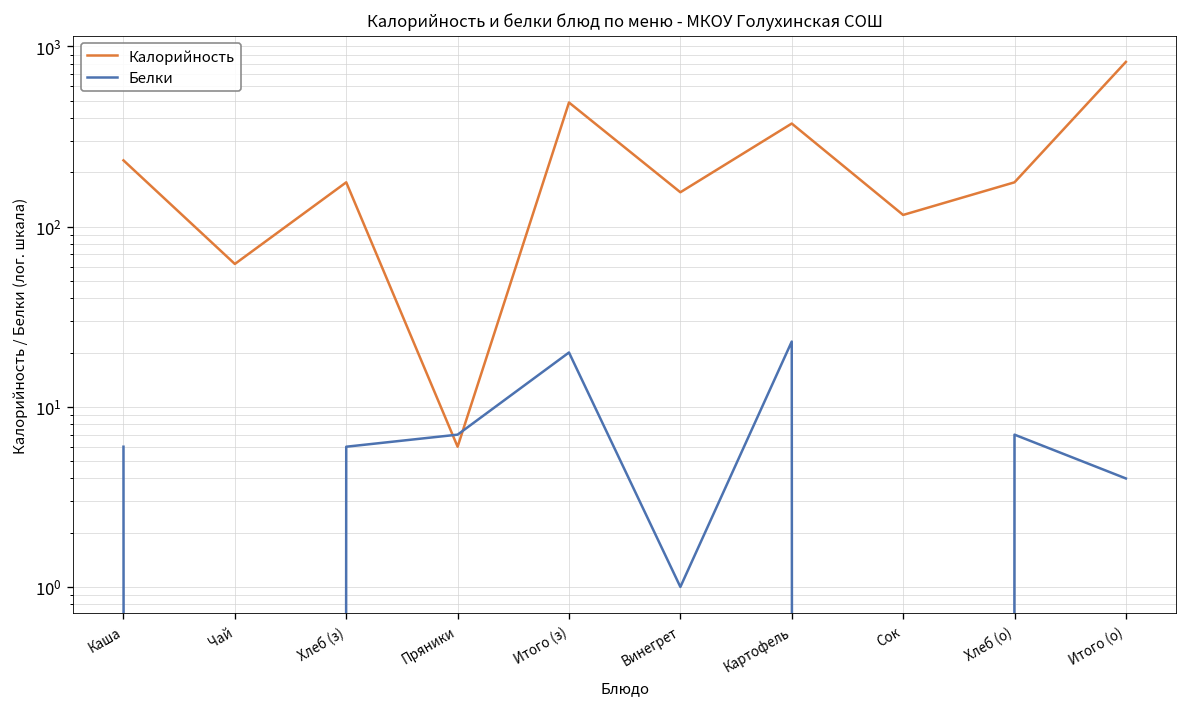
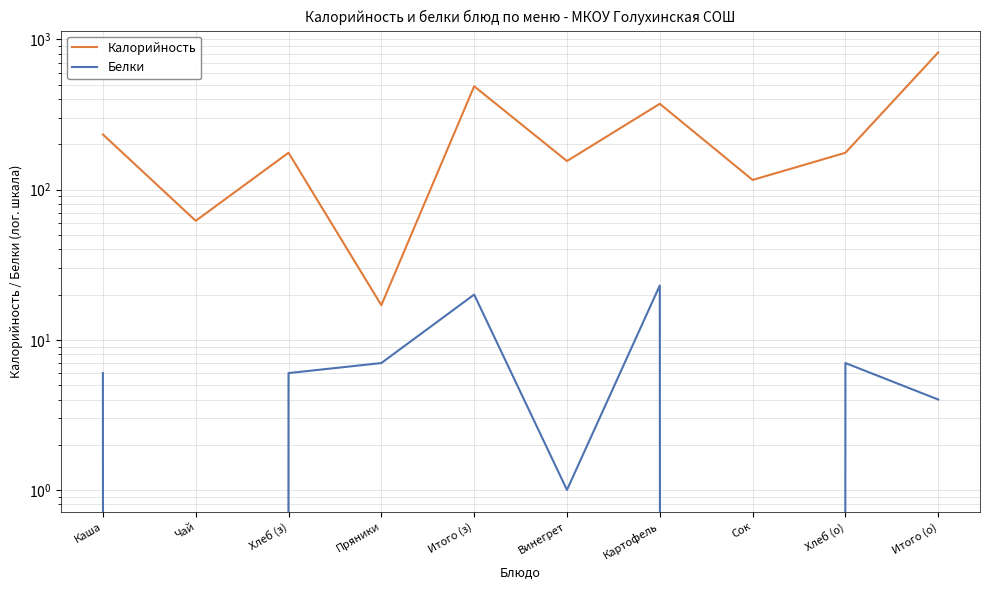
Калорийность, Пряники: 6 -> 17
